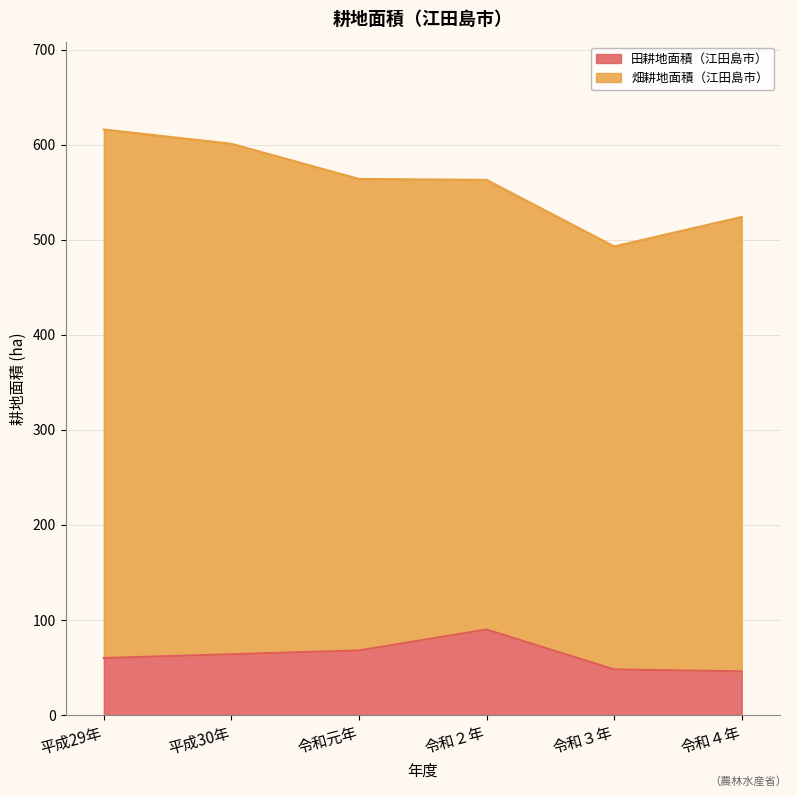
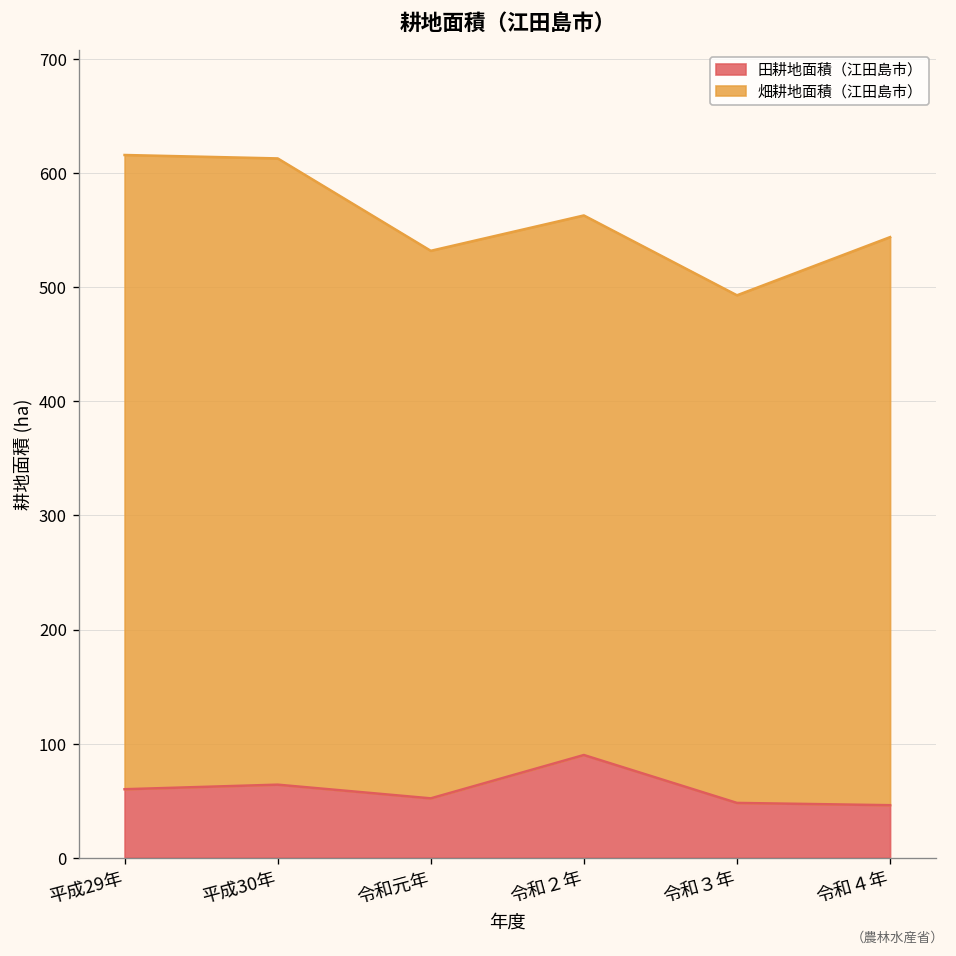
畑耕地面積（江田島市）, 平成30年: 540 -> 550
田耕地面積（江田島市）, 令和元年: 70 -> 50
畑耕地面積（江田島市）, 令和元年: 500 -> 480
畑耕地面積（江田島市）, 令和４年: 480 -> 500
